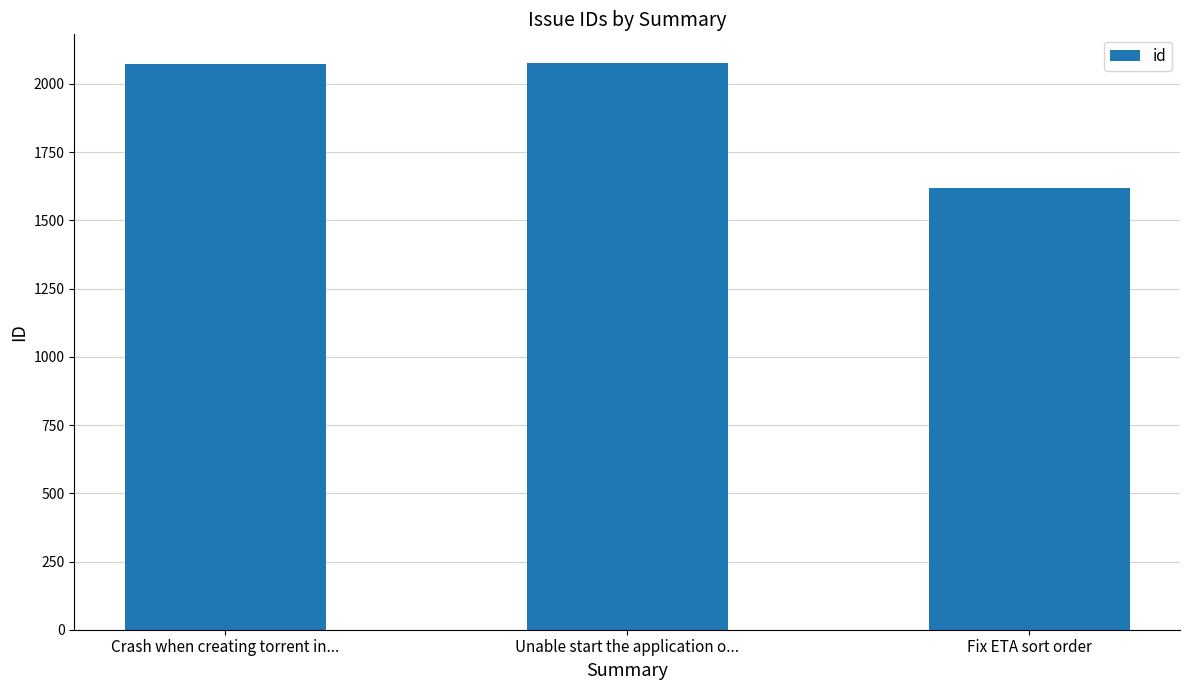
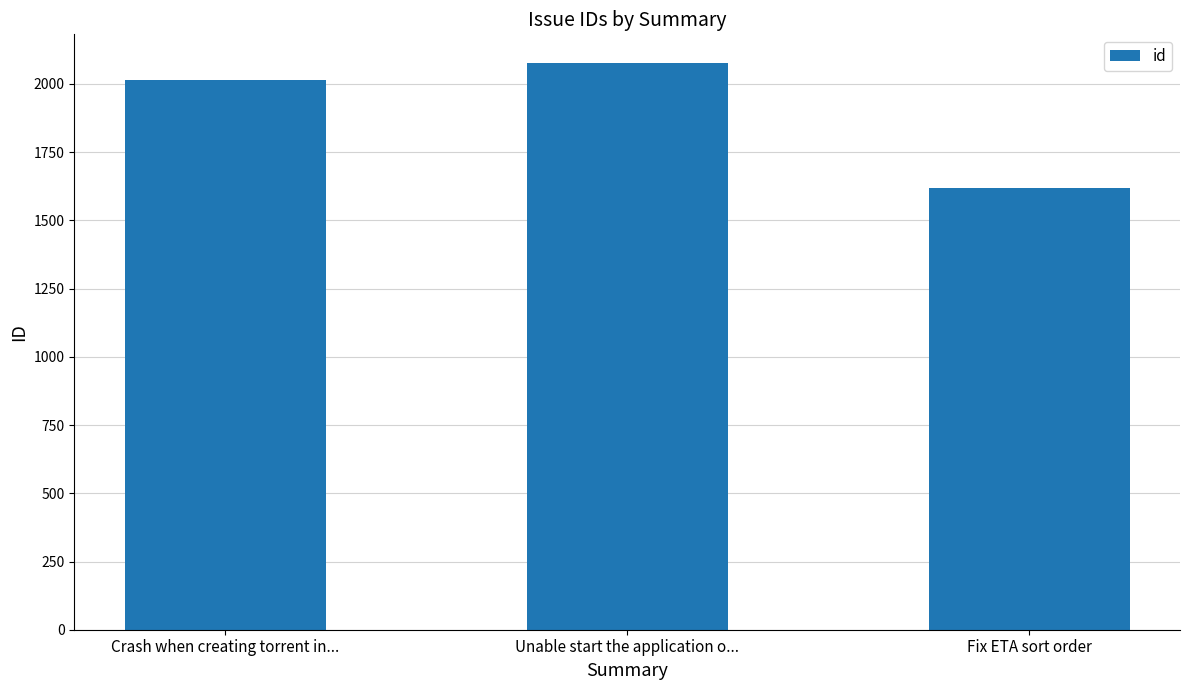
Crash when creating torrent in...: 2070 -> 2020
